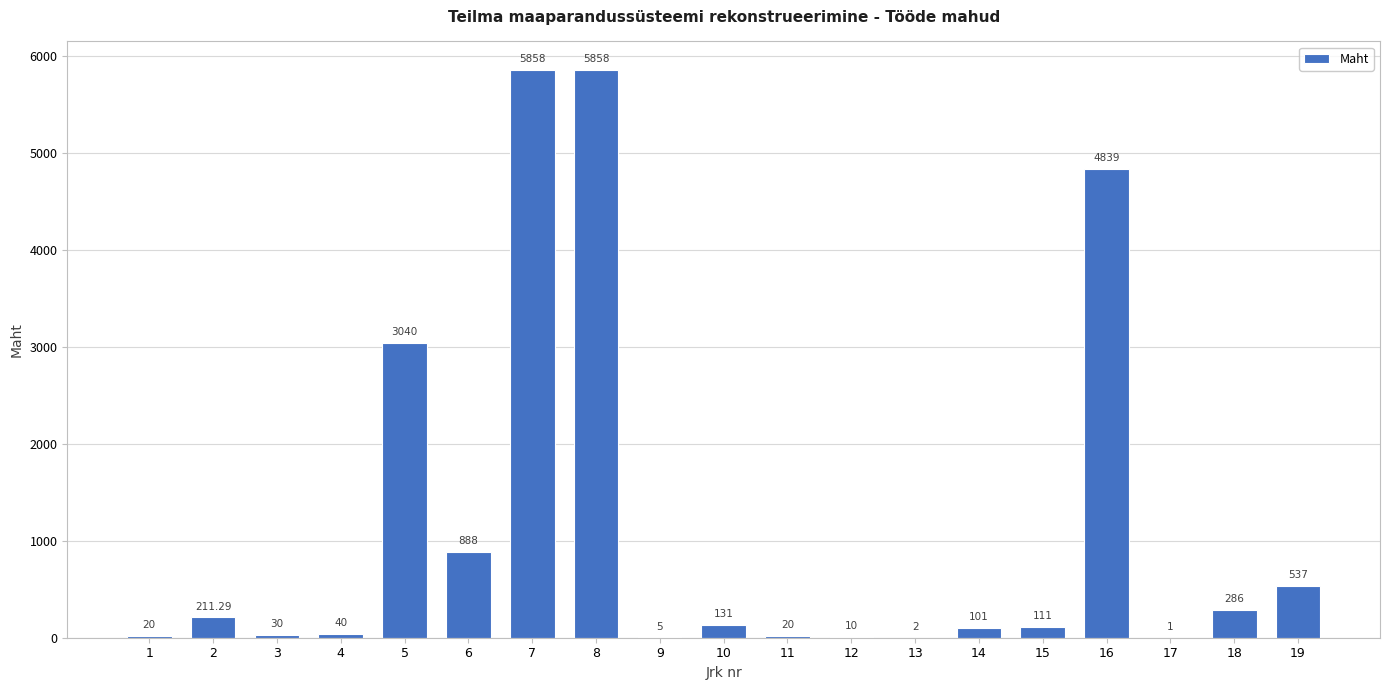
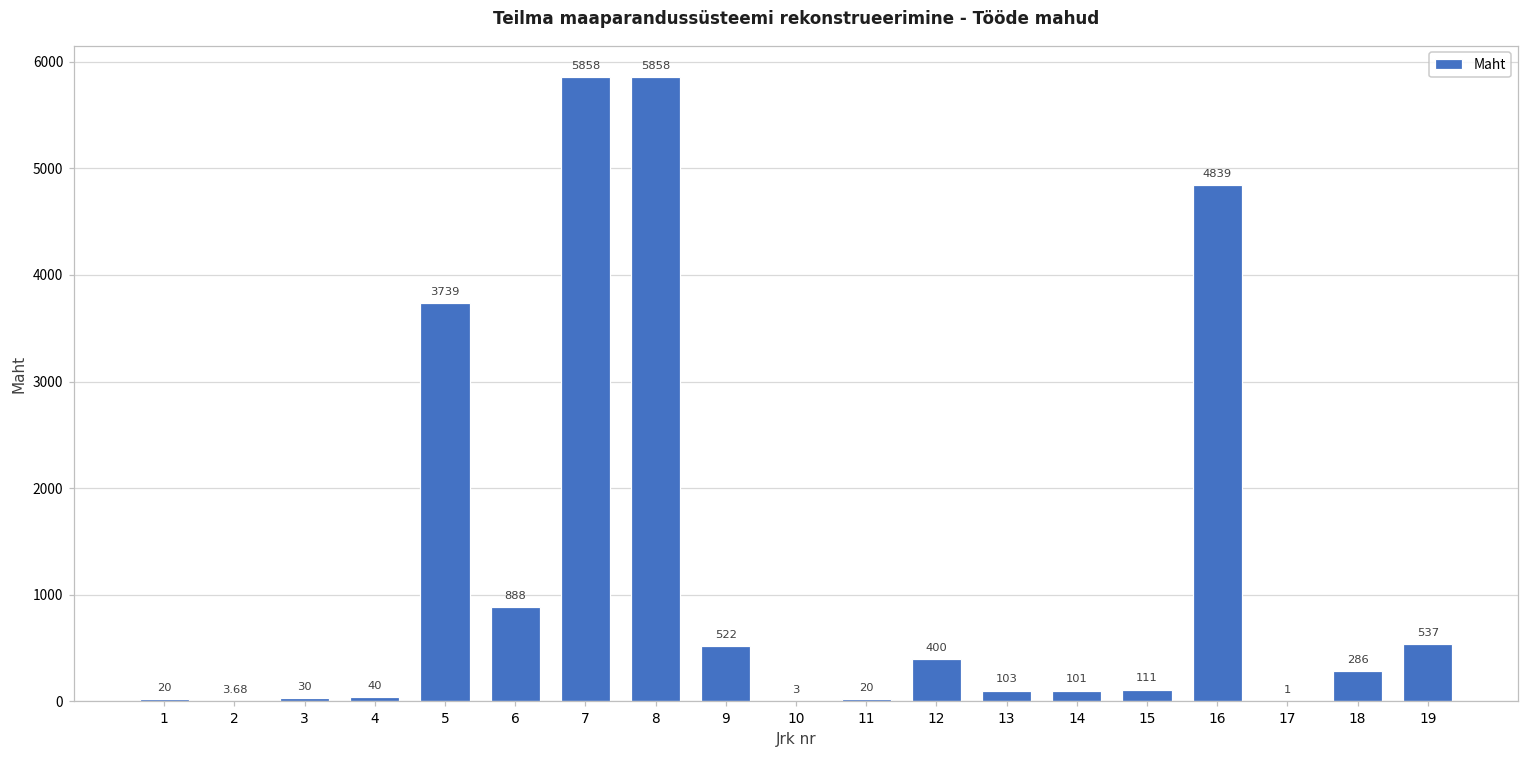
2: 211.29 -> 3.68
5: 3040 -> 3739
9: 5 -> 522
10: 131 -> 3
12: 10 -> 400
13: 2 -> 103
